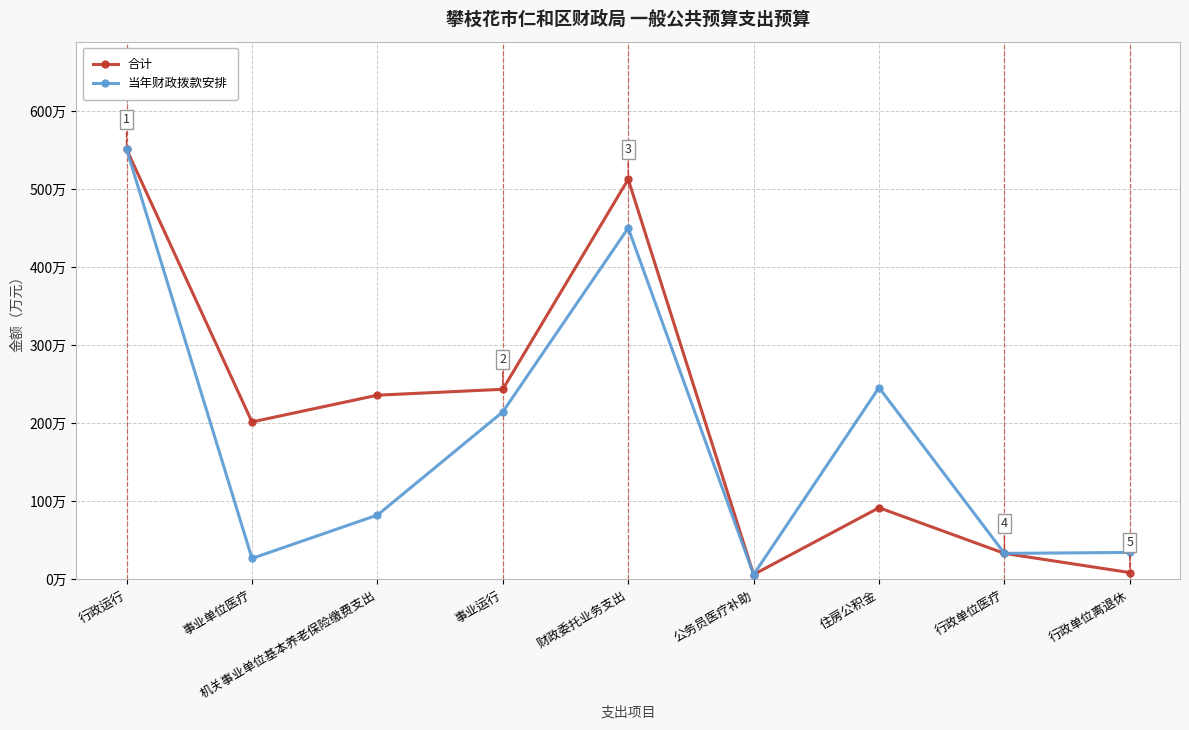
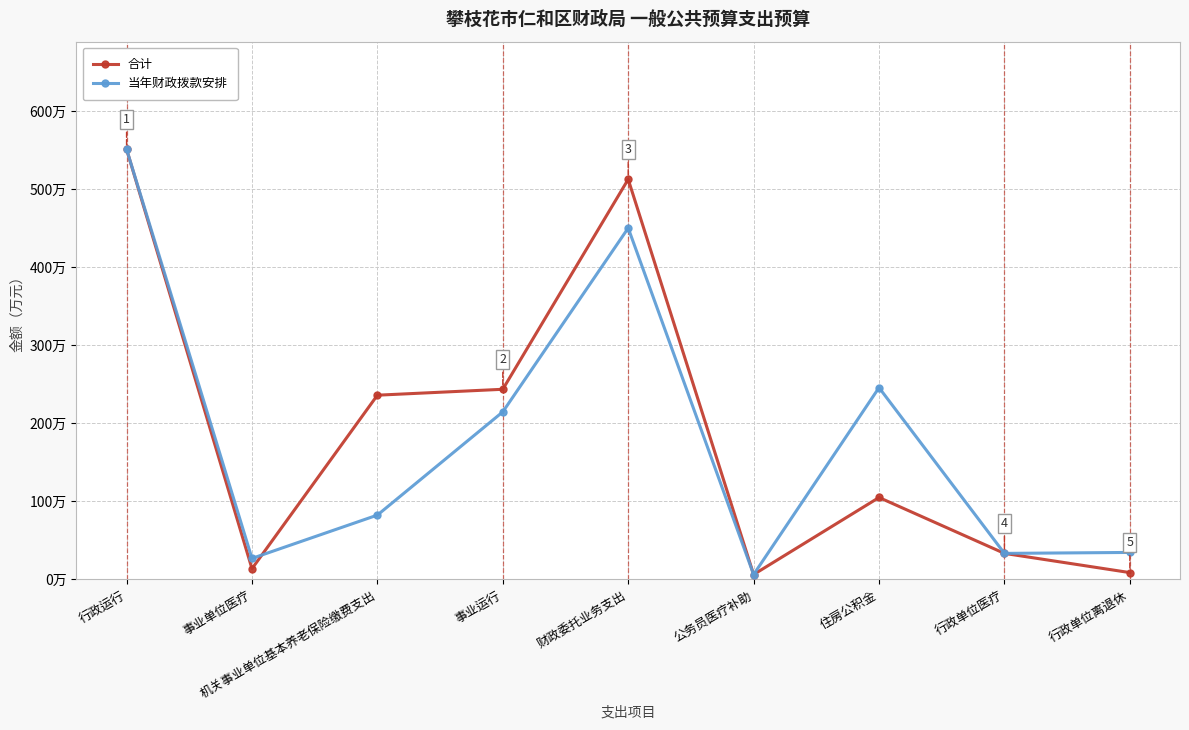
合计, 事业单位医疗: 200万 -> 10万
合计, 住房公积金: 90万 -> 100万
